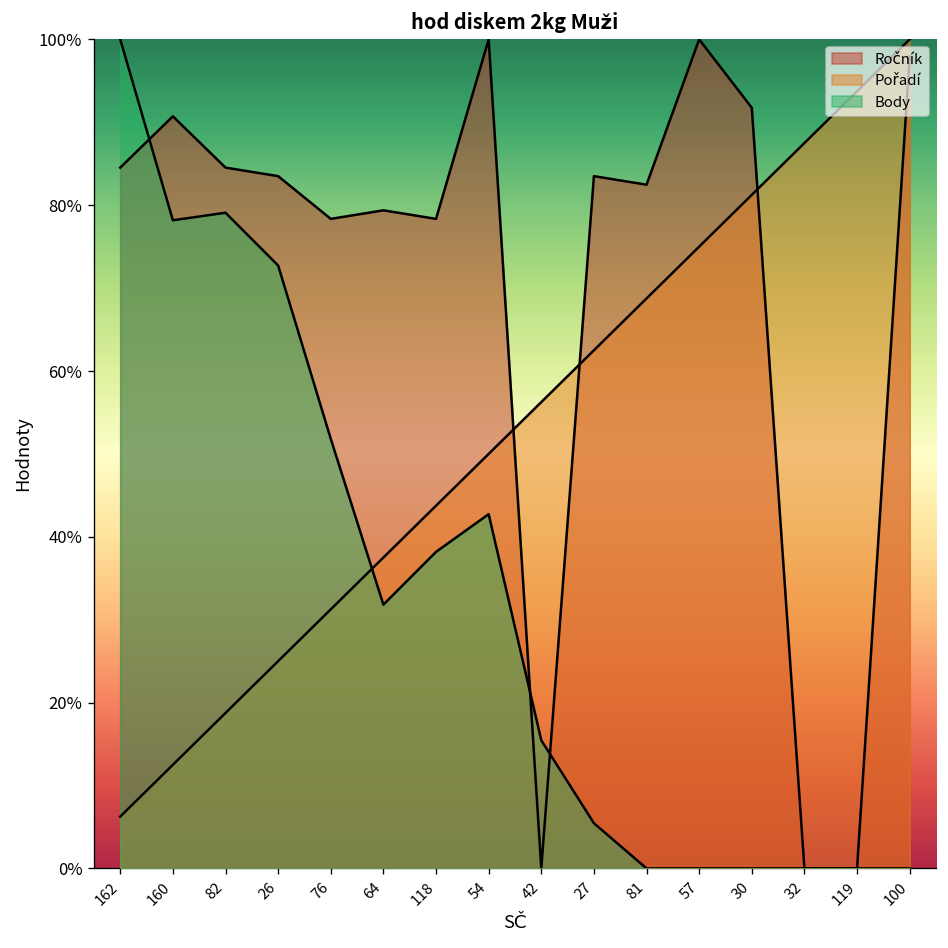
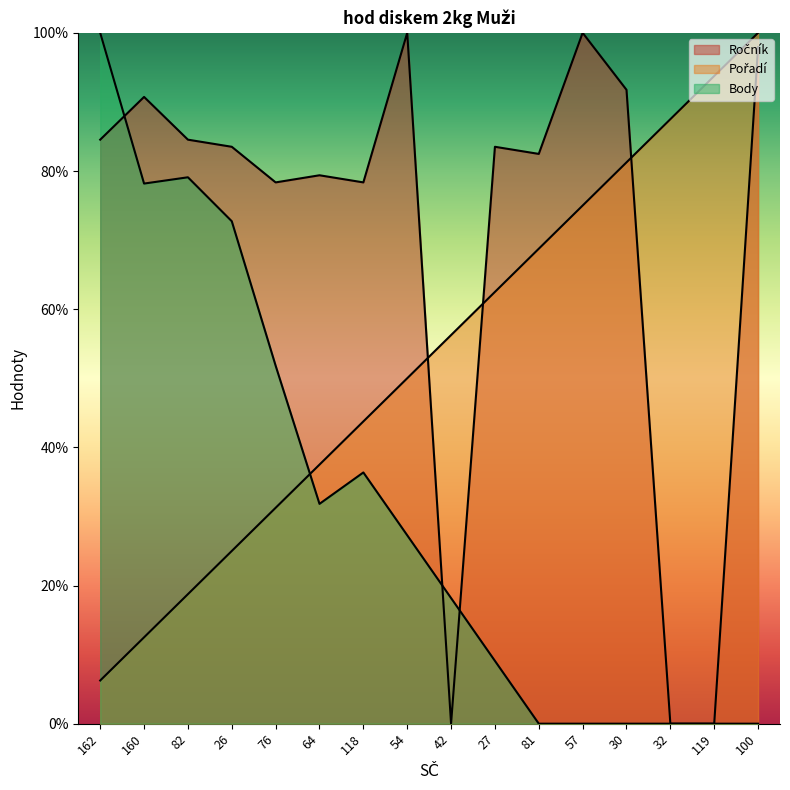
Body, 118: 38% -> 36%
Body, 54: 43% -> 27%
Body, 42: 15% -> 18%
Body, 27: 5% -> 9%
